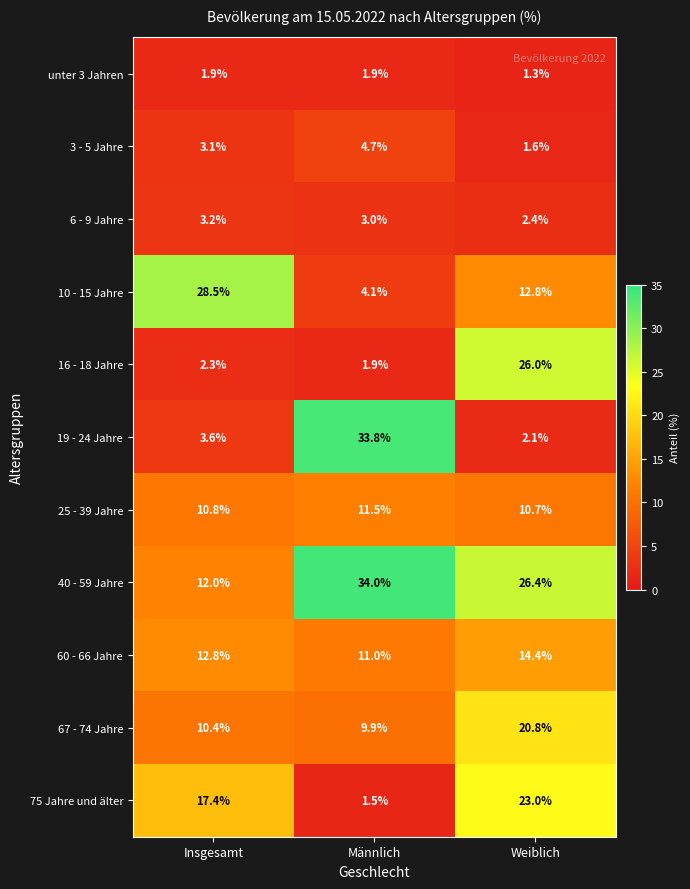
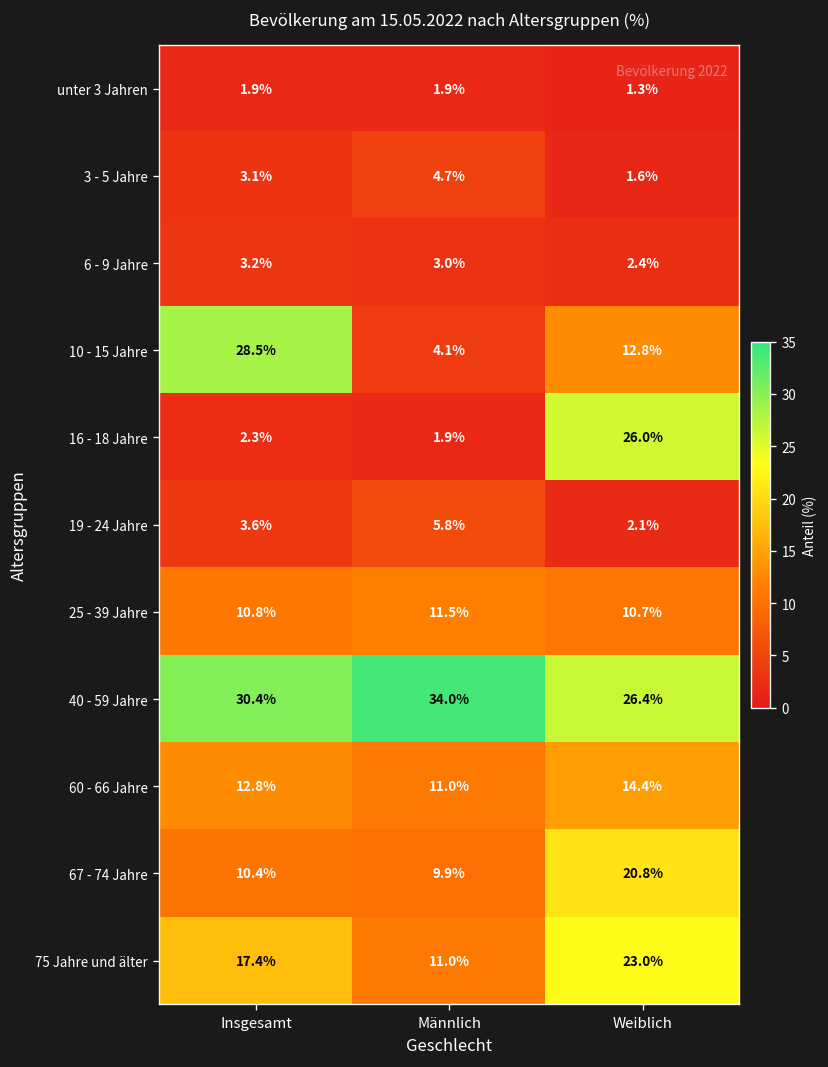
19 - 24 Jahre, Männlich: 33.8% -> 5.8%
40 - 59 Jahre, Insgesamt: 12.0% -> 30.4%
75 Jahre und älter, Männlich: 1.5% -> 11.0%
